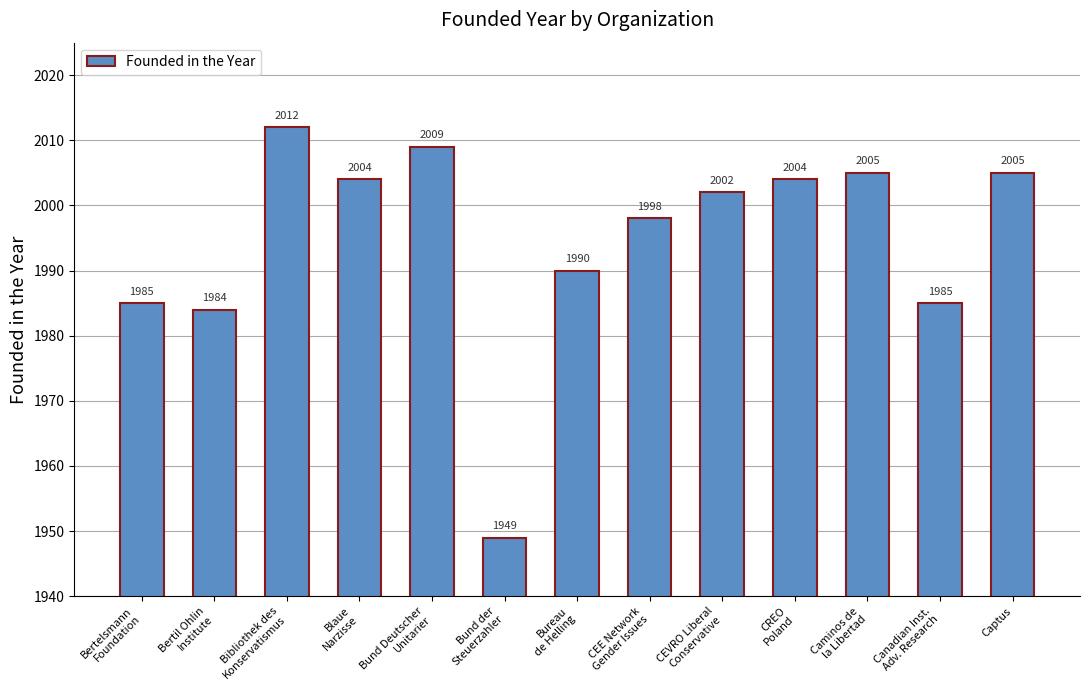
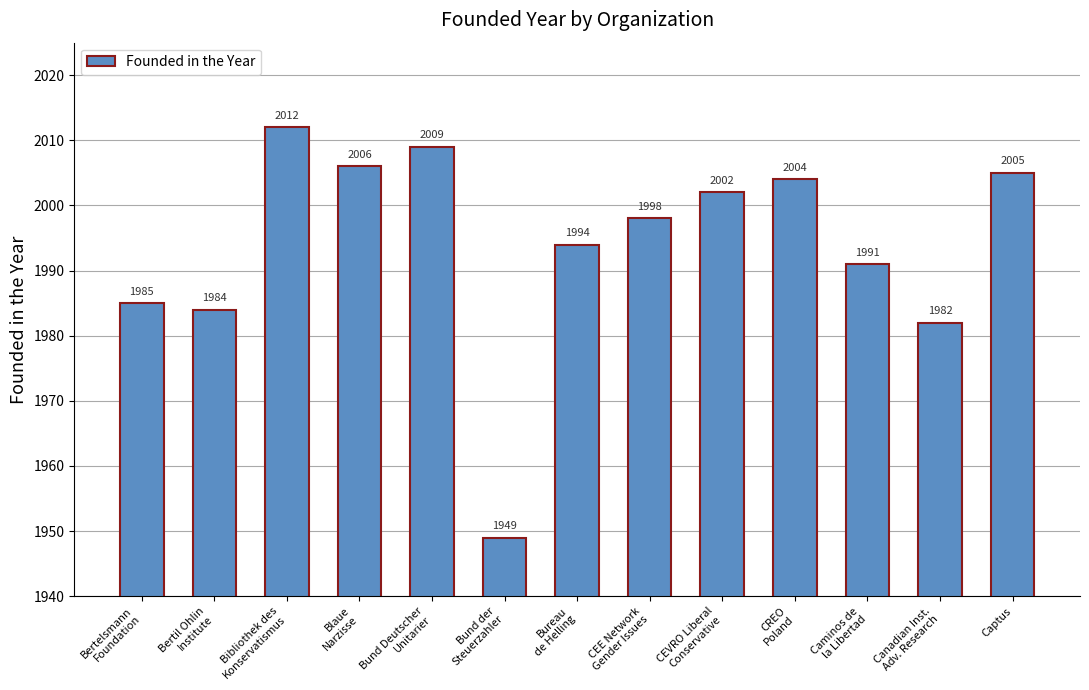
Blaue Narzisse: 2004 -> 2006
Bureau de Helling: 1990 -> 1994
Caminos de la Libertad: 2005 -> 1991
Canadian Inst. Adv. Research: 1985 -> 1982
